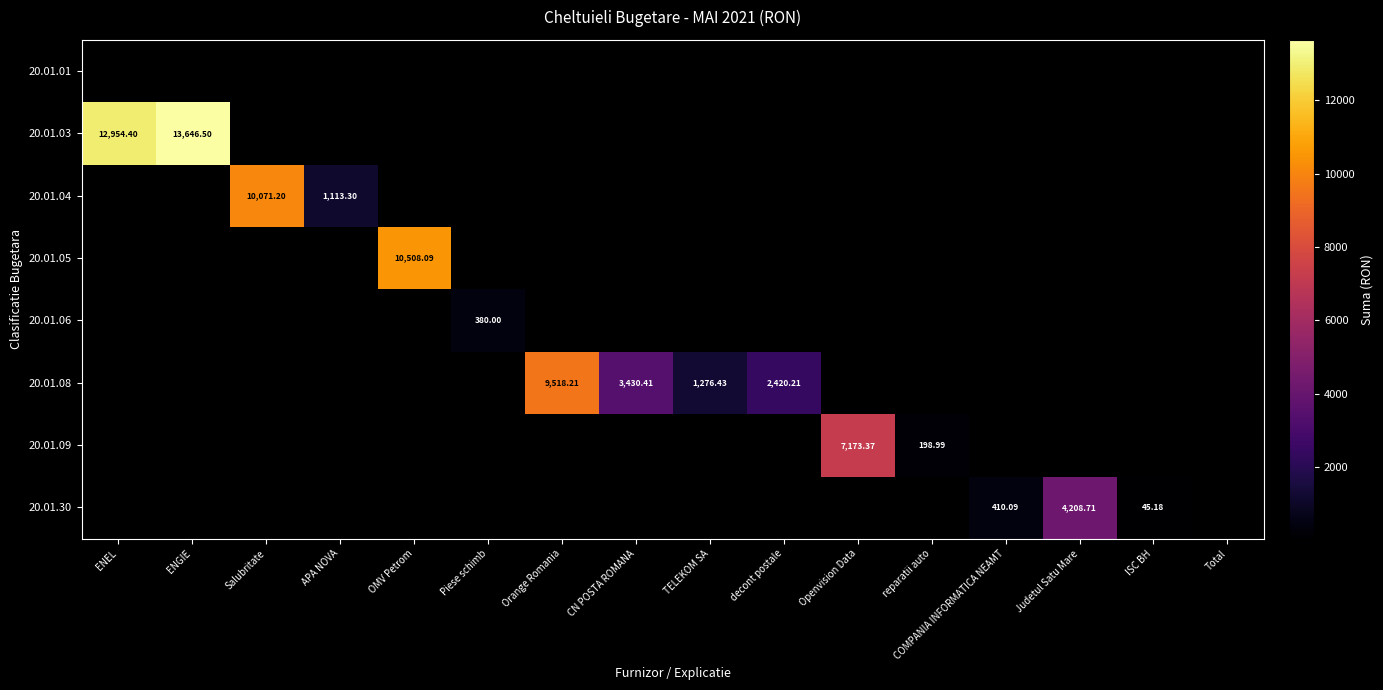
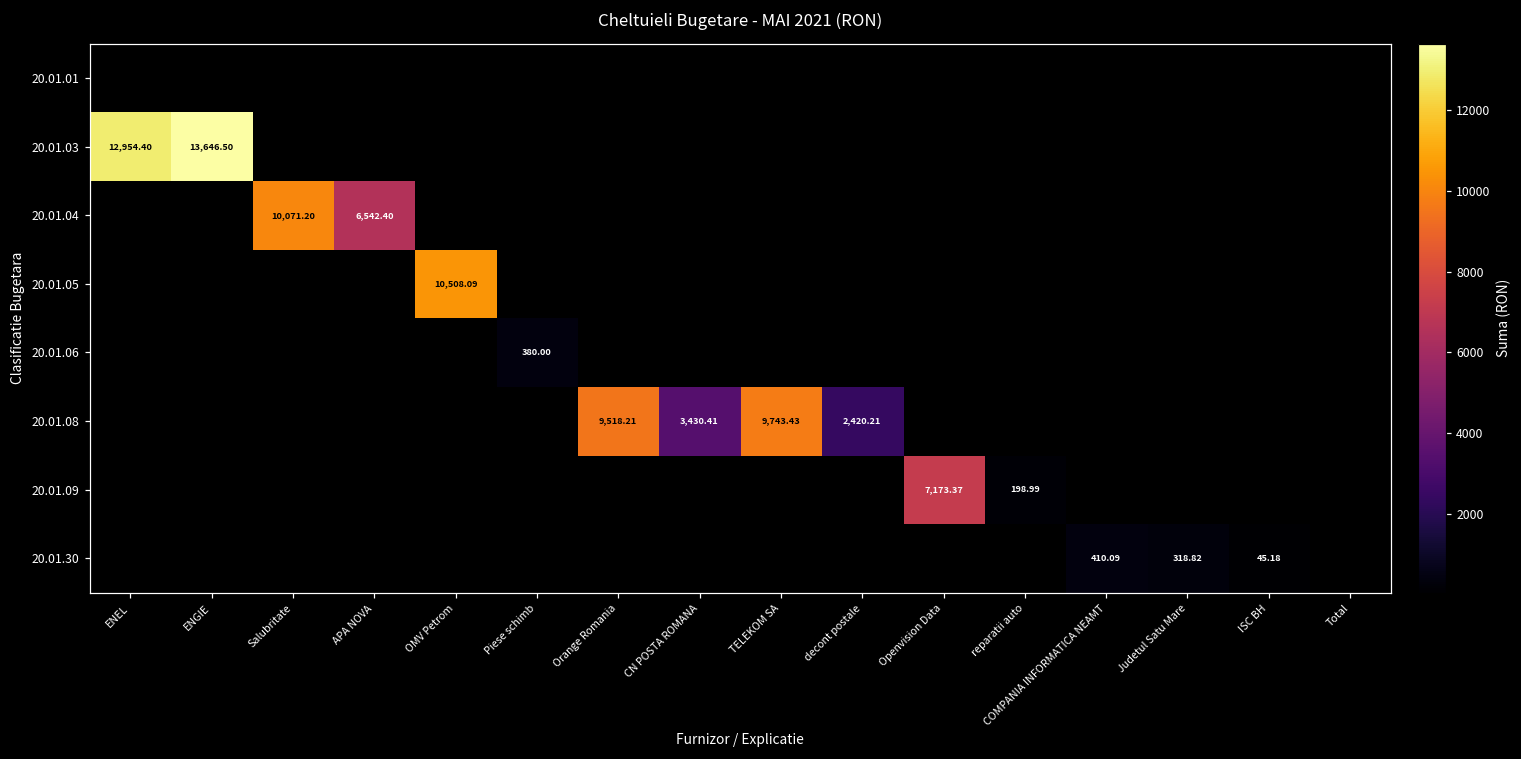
20.01.04, APA NOVA: 1,113.30 -> 6,542.40
20.01.08, TELEKOM SA: 1,276.43 -> 9,743.43
20.01.30, Judetul Satu Mare: 4,208.71 -> 318.82
